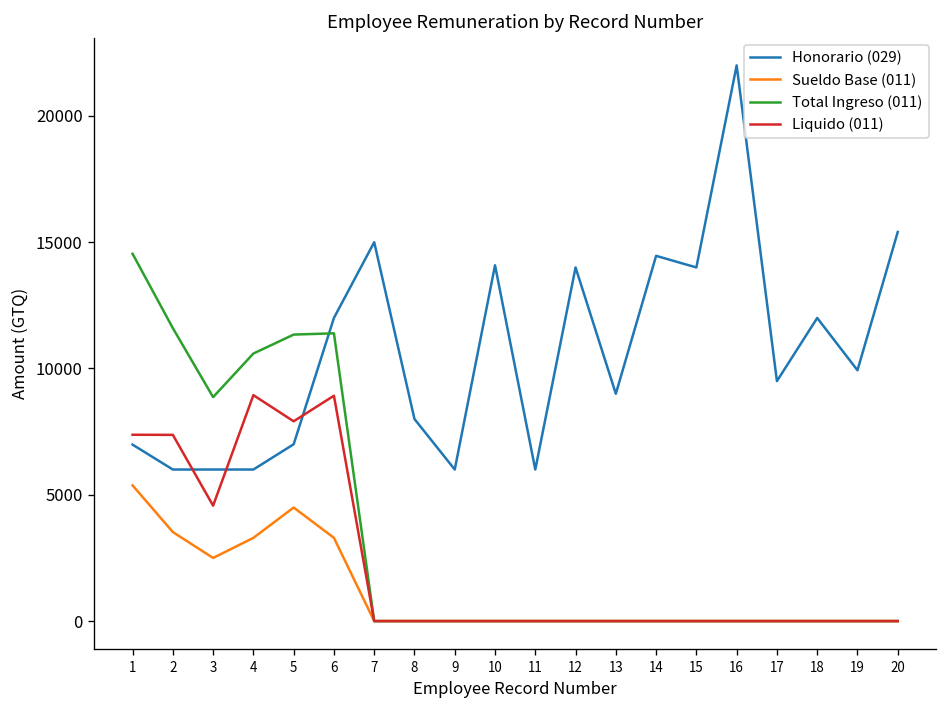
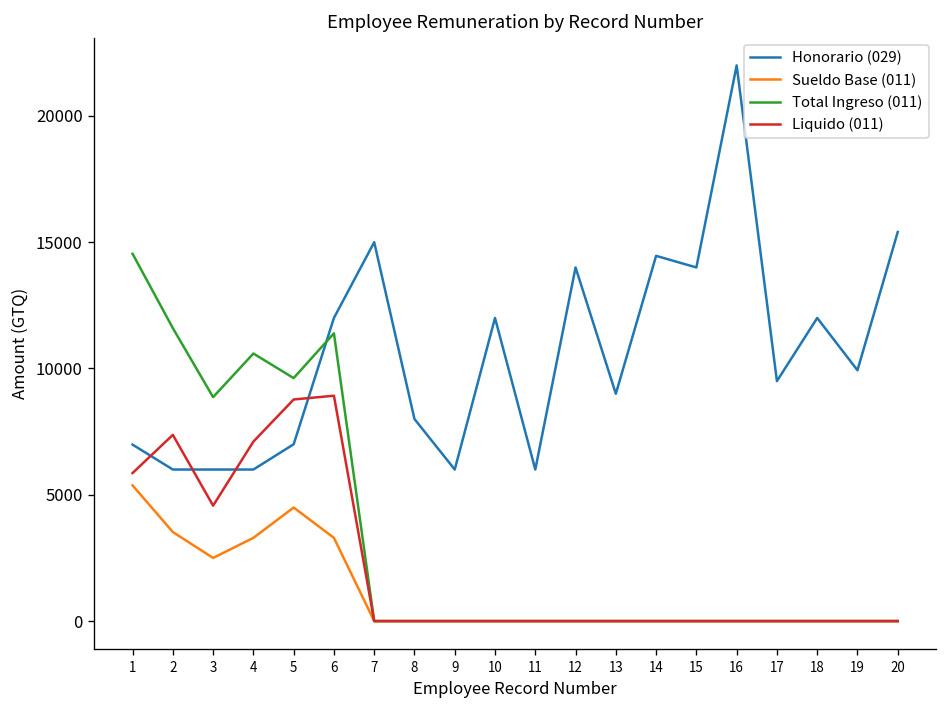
Liquido (011), 1: 7400 -> 5900
Liquido (011), 4: 8900 -> 7100
Total Ingreso (011), 5: 11300 -> 9600
Liquido (011), 5: 7900 -> 8800
Honorario (029), 10: 14100 -> 12000
